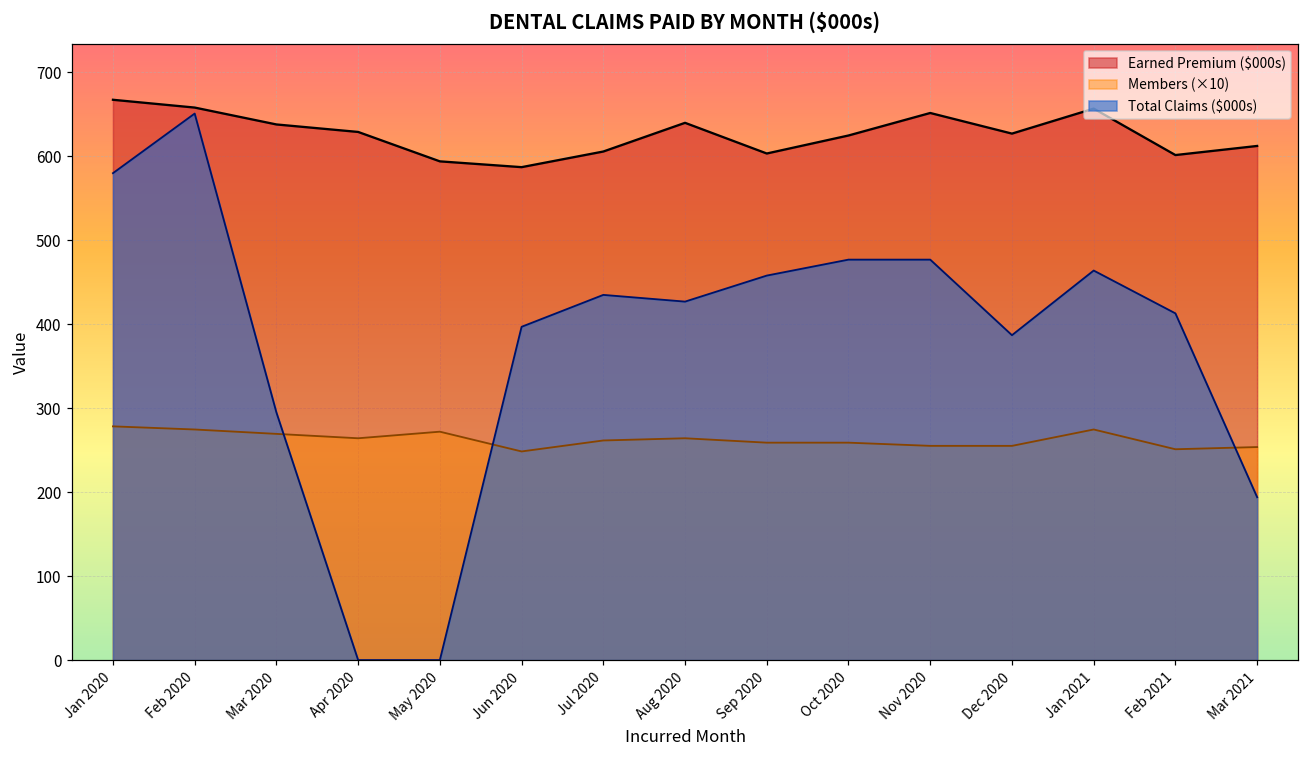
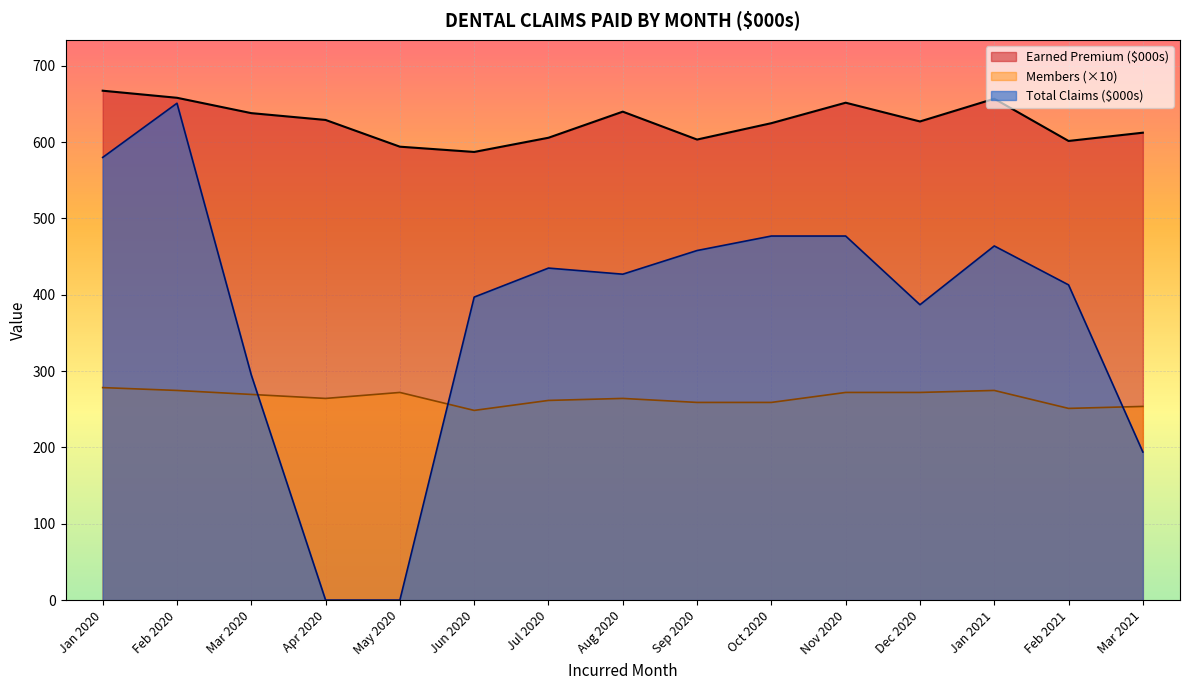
Members (×10), Nov 2020: 260 -> 270
Members (×10), Dec 2020: 260 -> 270
